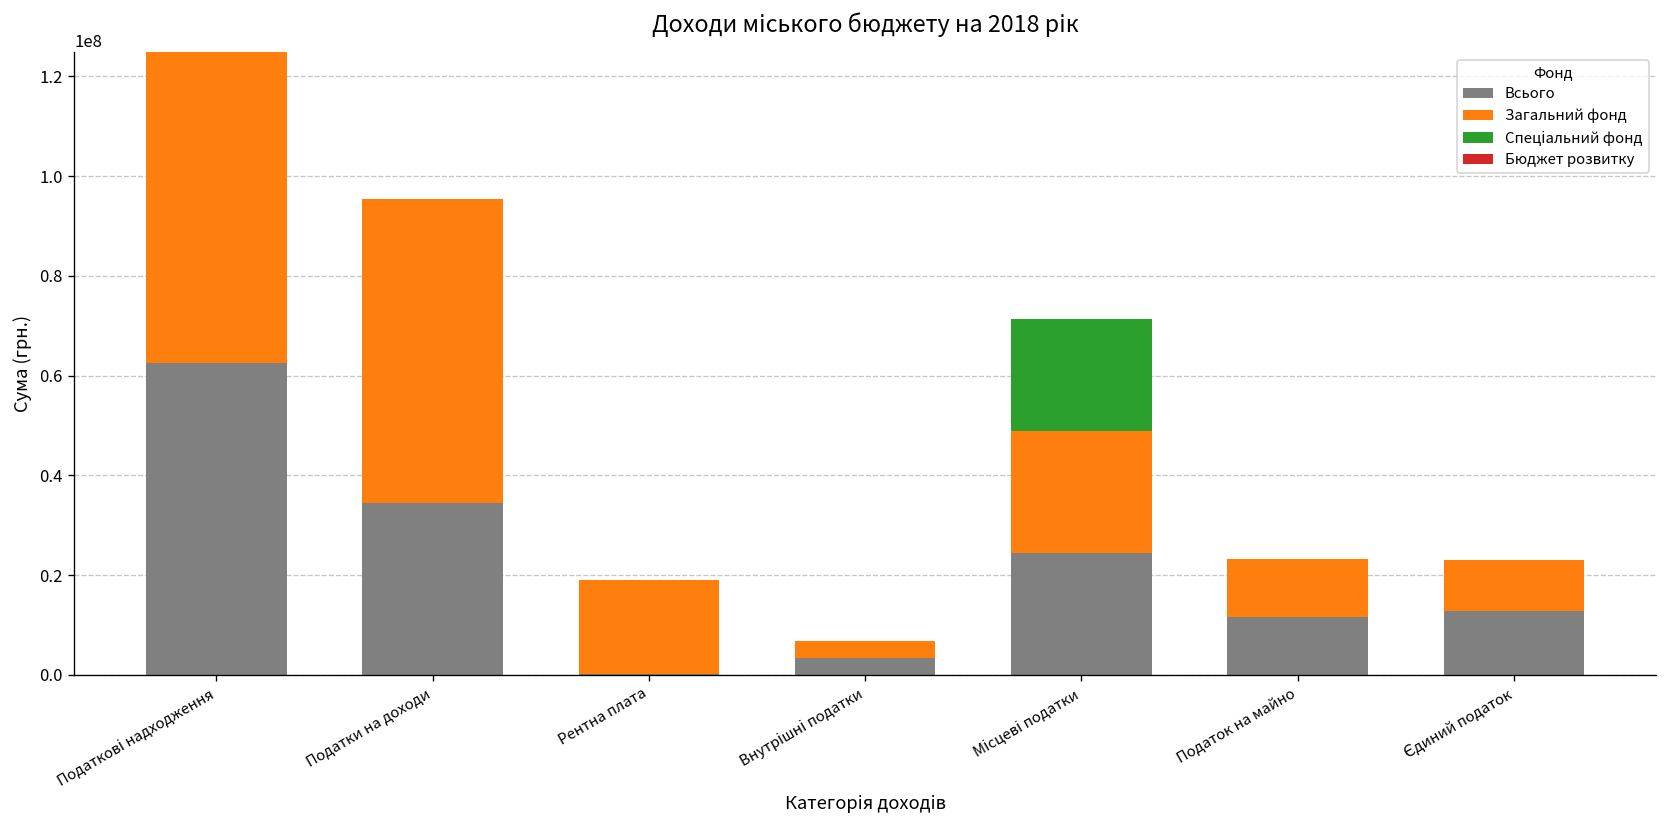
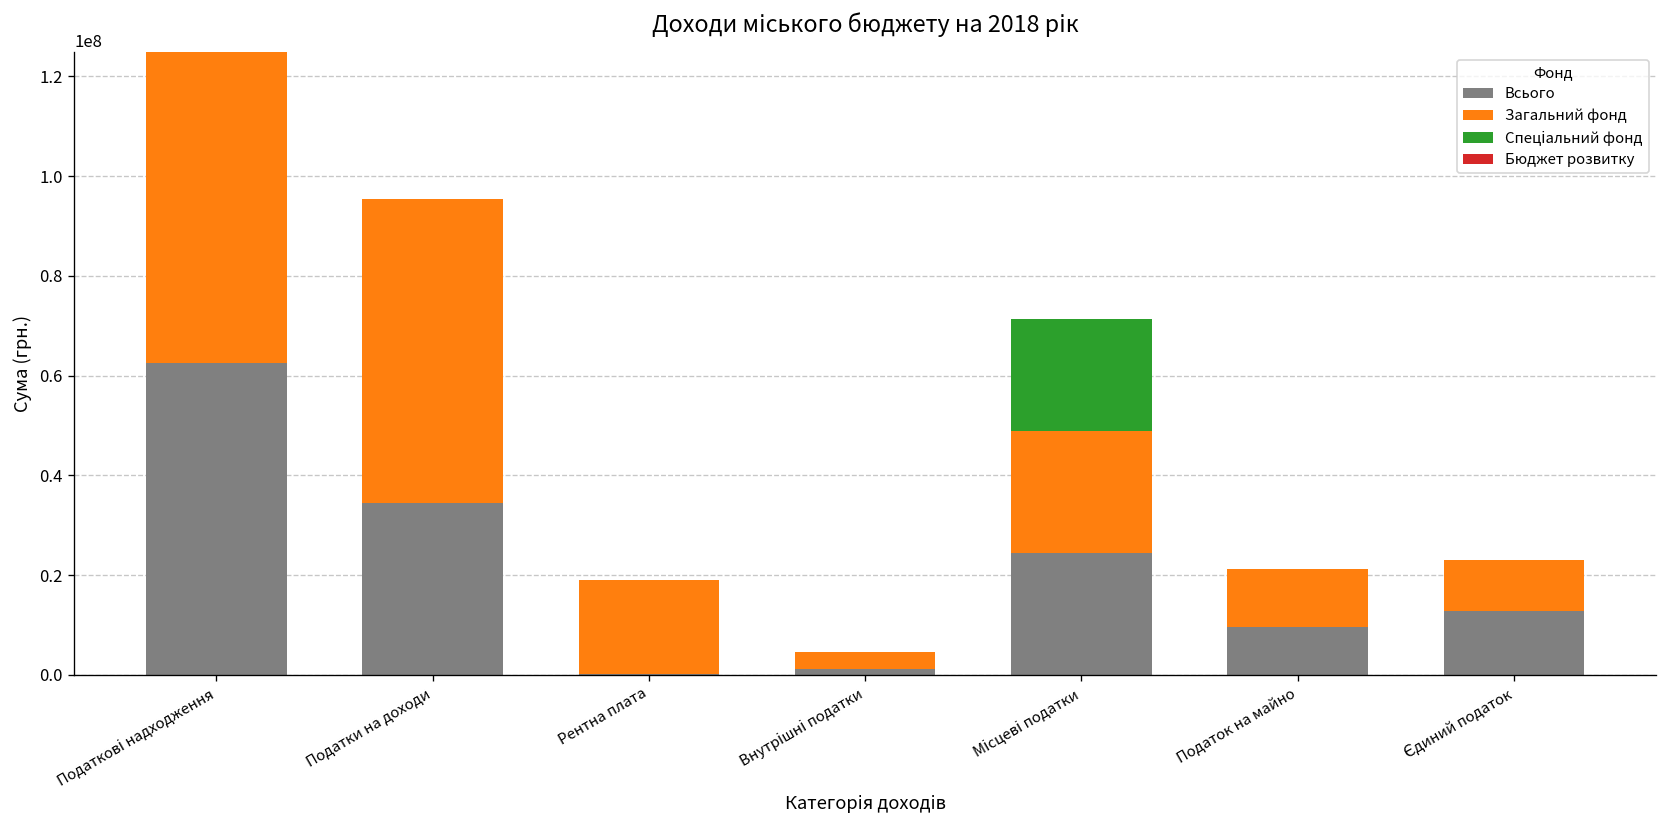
Всього, Внутрішні податки: 3000000 -> 1000000
Всього, Податок на майно: 12000000 -> 10000000
